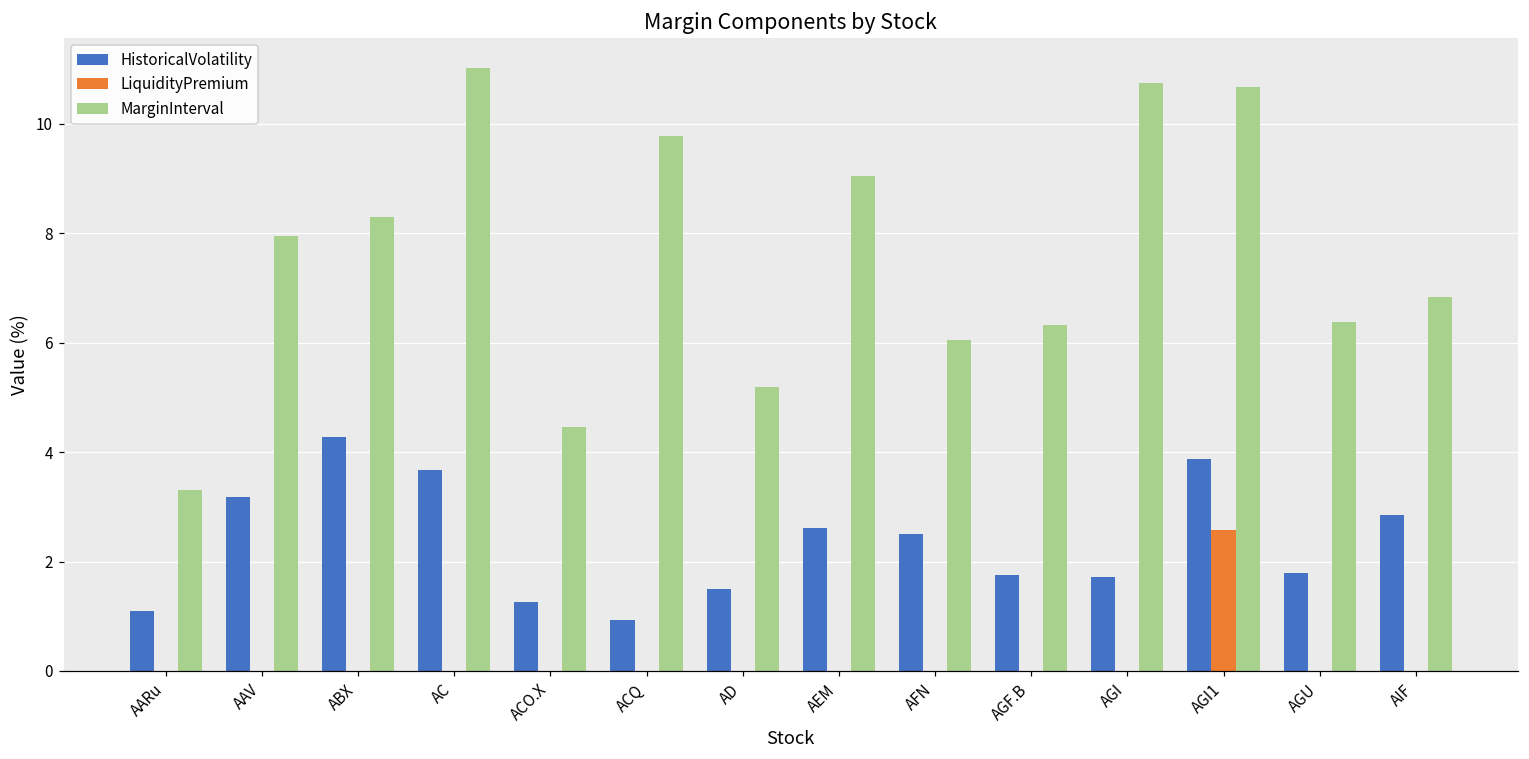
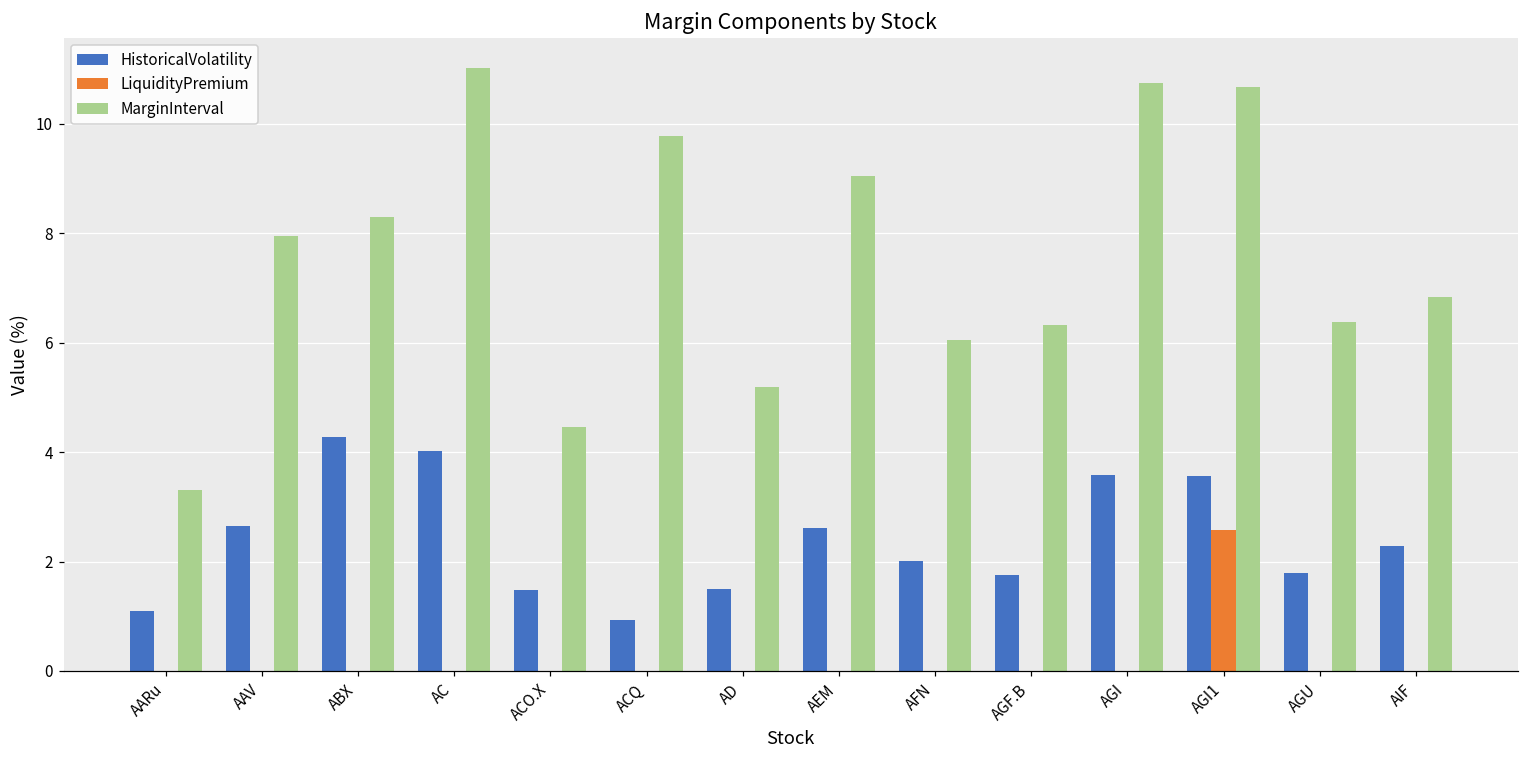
HistoricalVolatility, AAV: 3.2 -> 2.6
HistoricalVolatility, AC: 3.7 -> 4.0
HistoricalVolatility, ACO.X: 1.3 -> 1.5
HistoricalVolatility, AFN: 2.5 -> 2.0
HistoricalVolatility, AGI: 1.7 -> 3.6
HistoricalVolatility, AGI1: 3.9 -> 3.6
HistoricalVolatility, AIF: 2.8 -> 2.3
